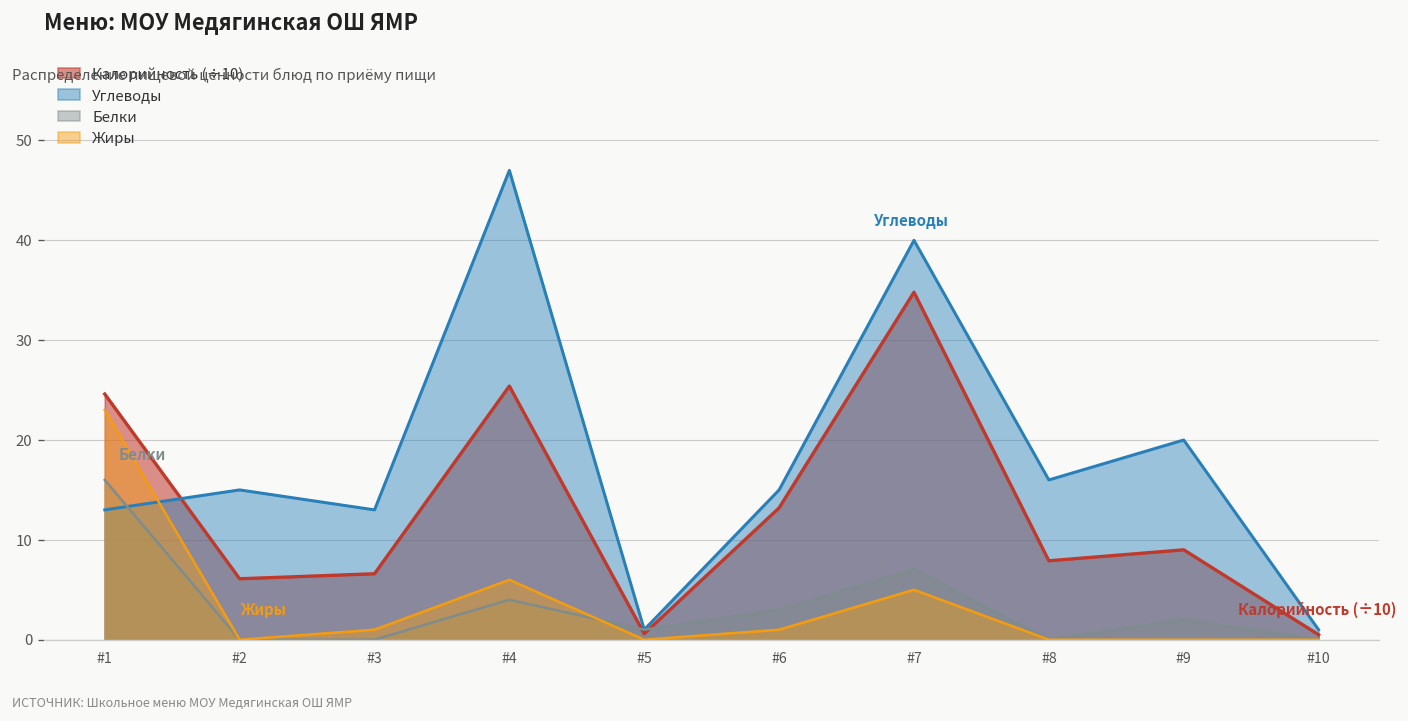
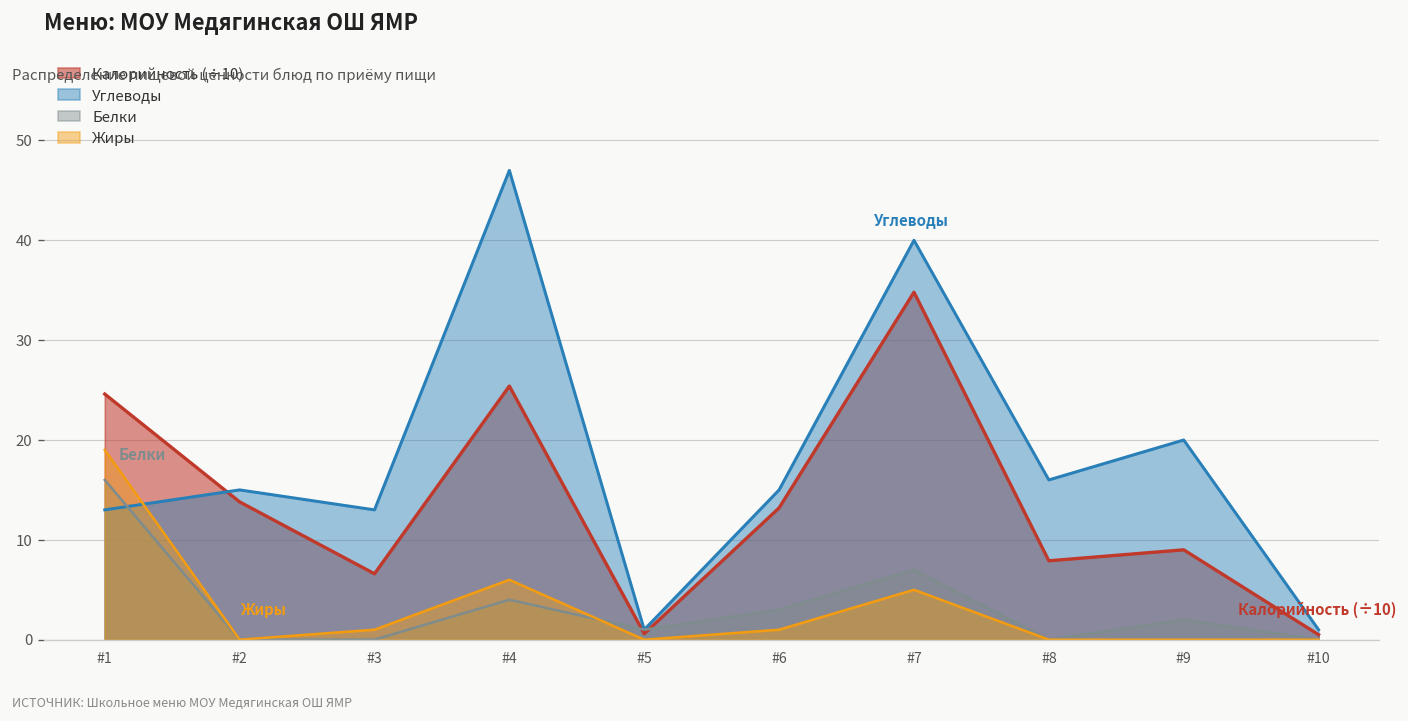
Жиры, #1: 23 -> 19
Калорийность (÷10), #2: 6 -> 14
